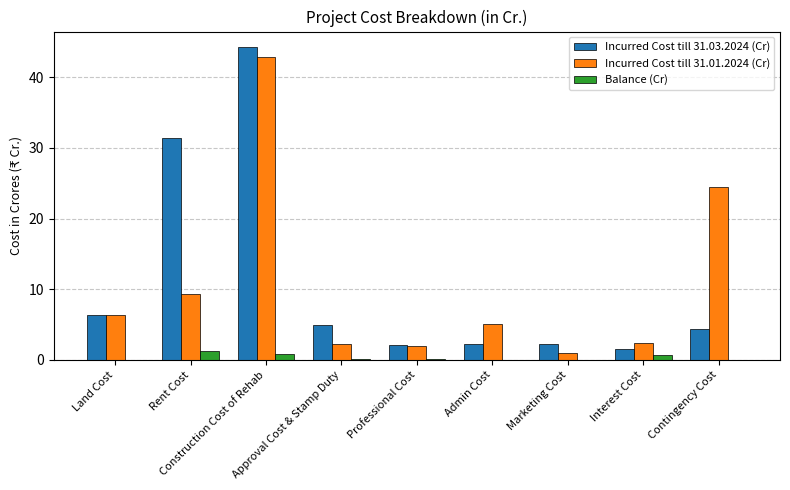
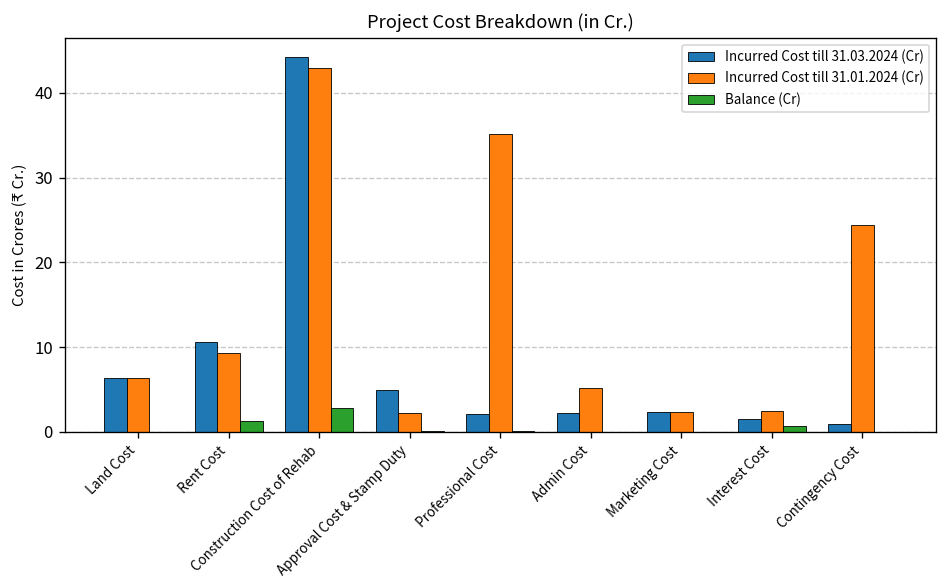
Incurred Cost till 31.03.2024 (Cr), Rent Cost: 31 -> 11
Balance (Cr), Construction Cost of Rehab: 1 -> 3
Incurred Cost till 31.01.2024 (Cr), Professional Cost: 2 -> 35
Incurred Cost till 31.01.2024 (Cr), Marketing Cost: 1 -> 2
Incurred Cost till 31.03.2024 (Cr), Contingency Cost: 4 -> 1
